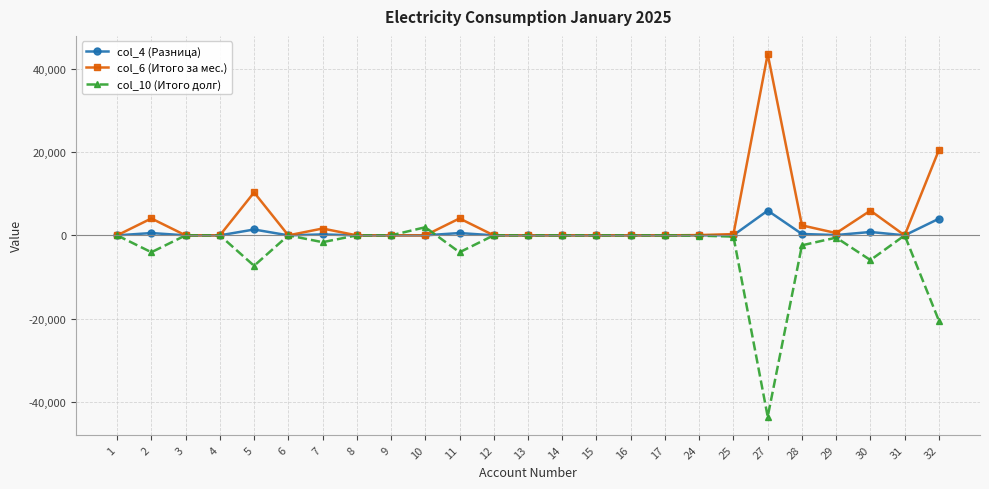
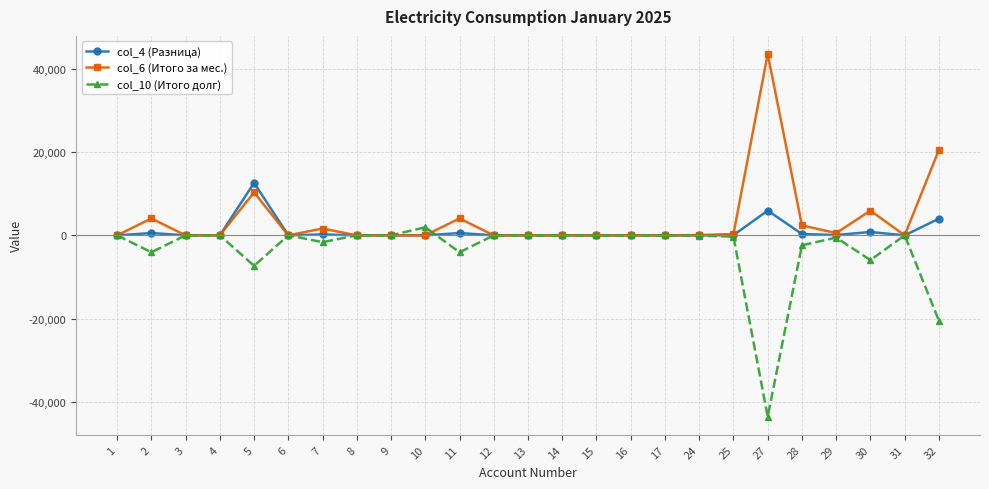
col_4 (Разница), 5: 1,000 -> 13,000
